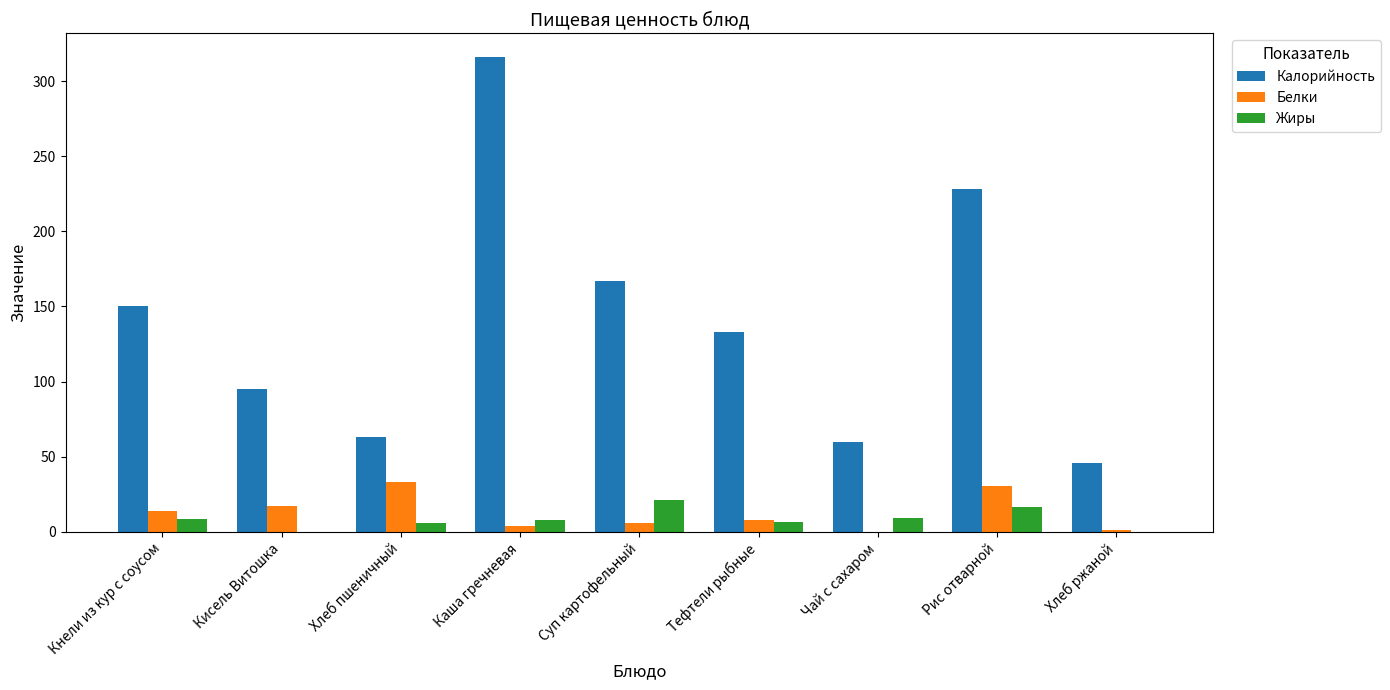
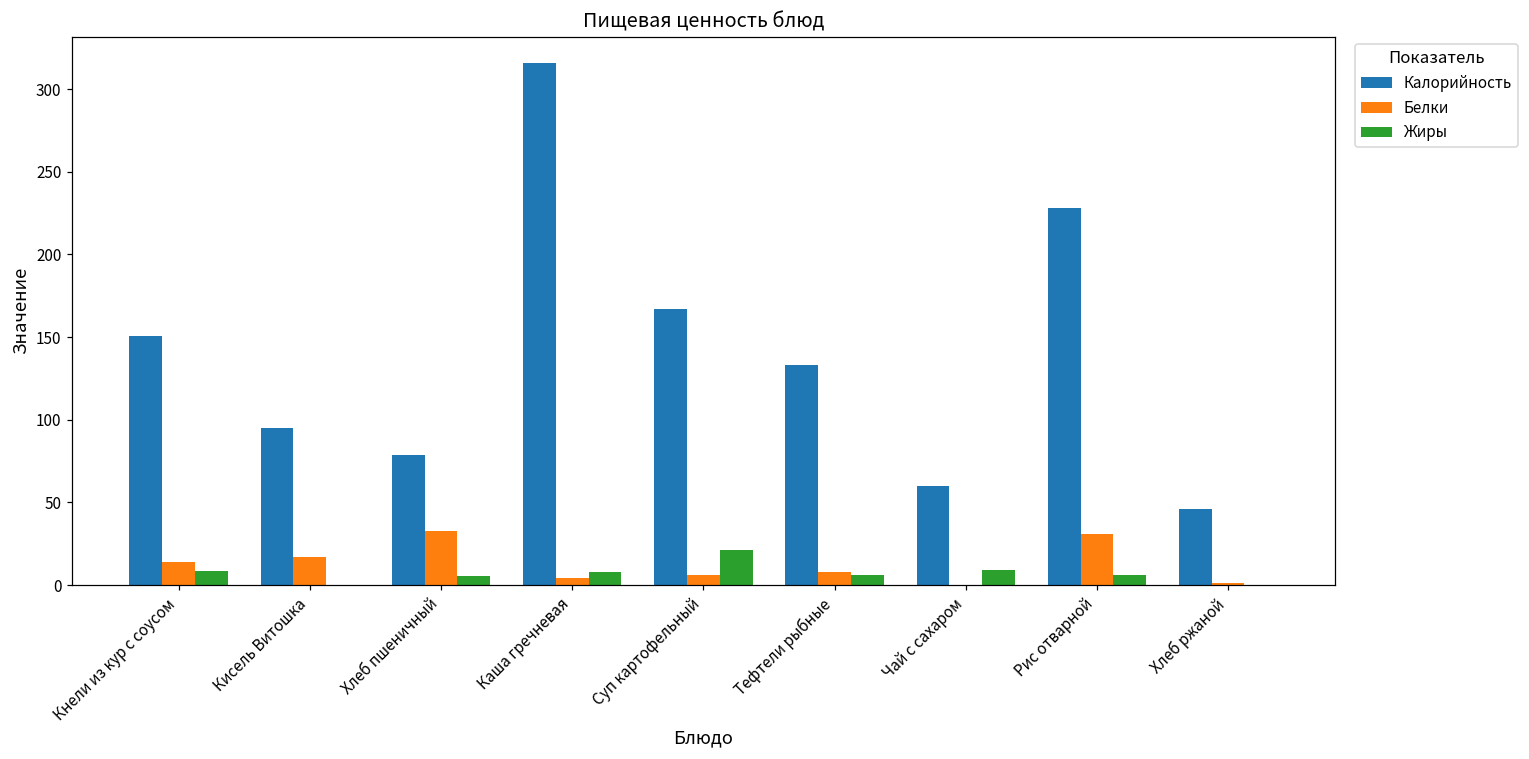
Калорийность, Хлеб пшеничный: 63 -> 79
Жиры, Рис отварной: 17 -> 6
